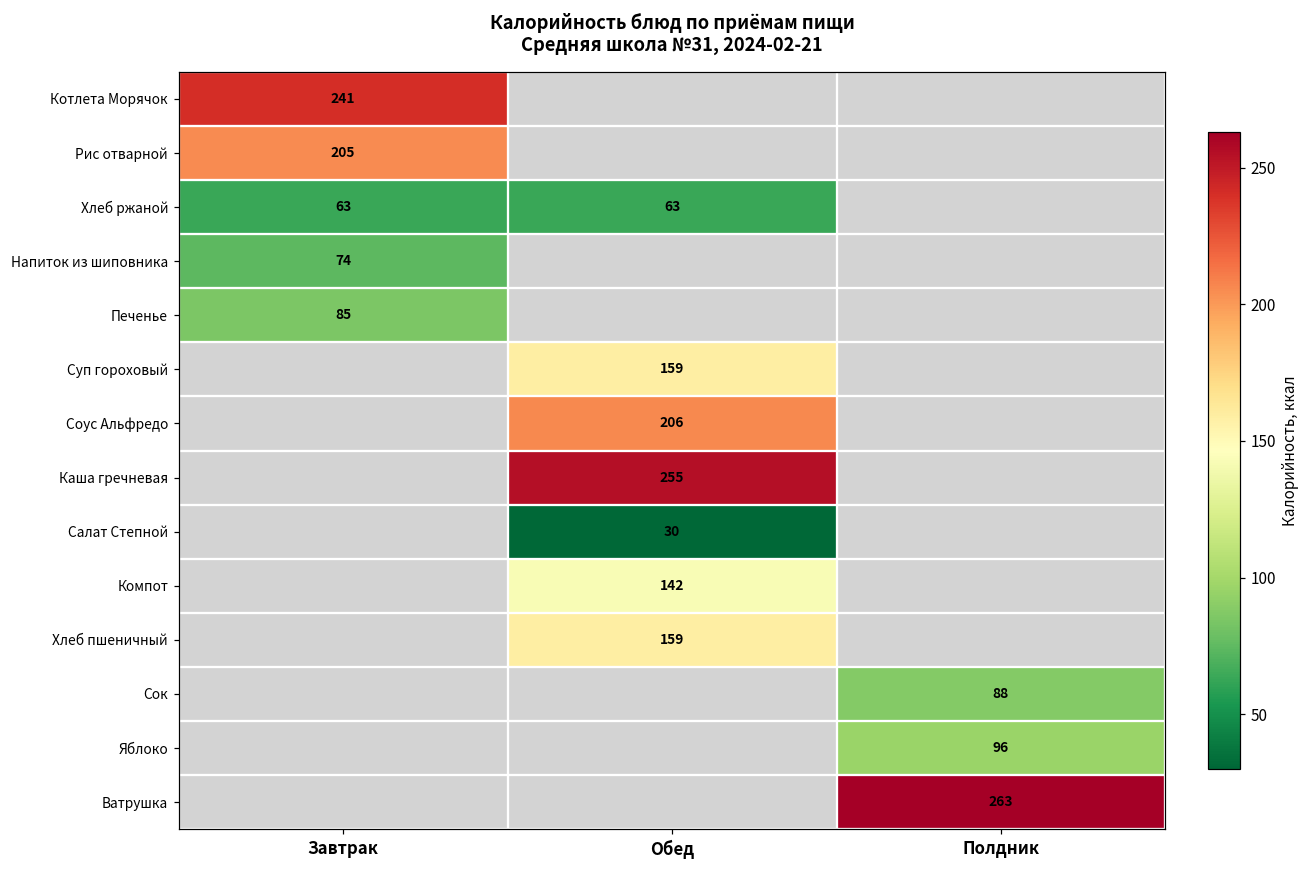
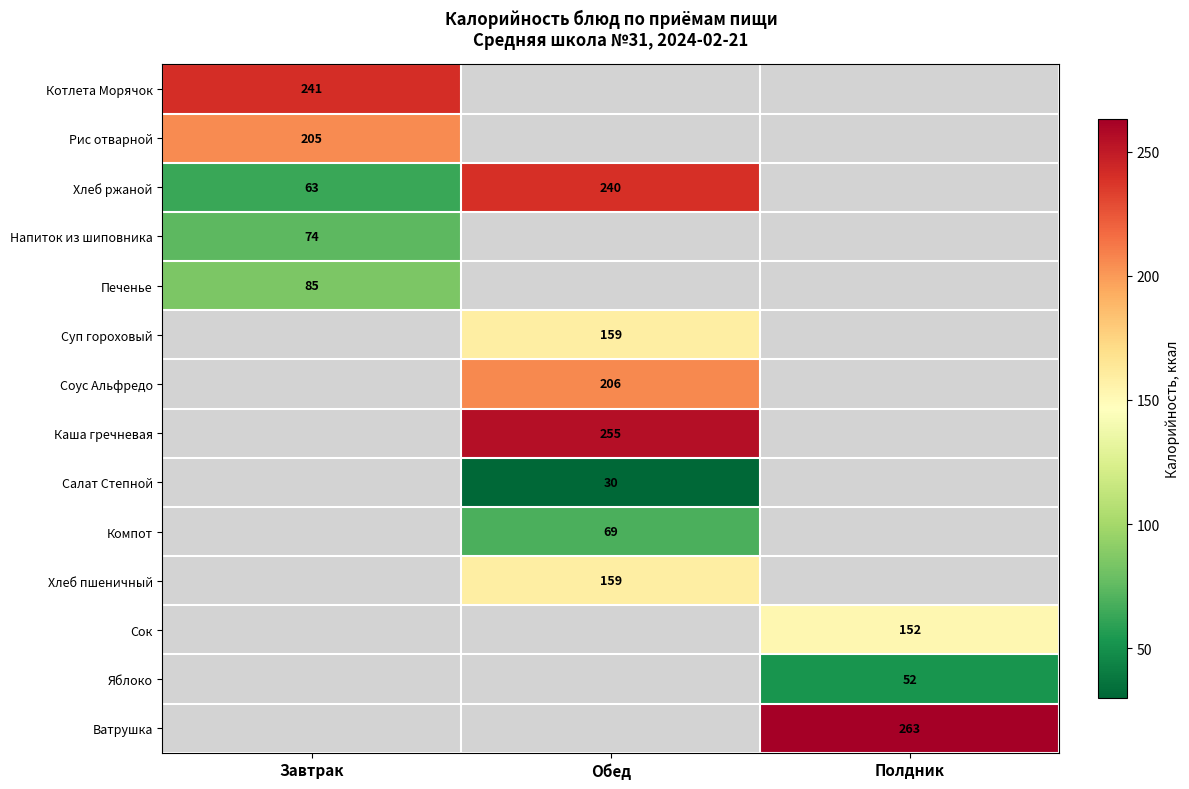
Хлеб ржаной, Обед: 63 -> 240
Компот, Обед: 142 -> 69
Сок, Полдник: 88 -> 152
Яблоко, Полдник: 96 -> 52
